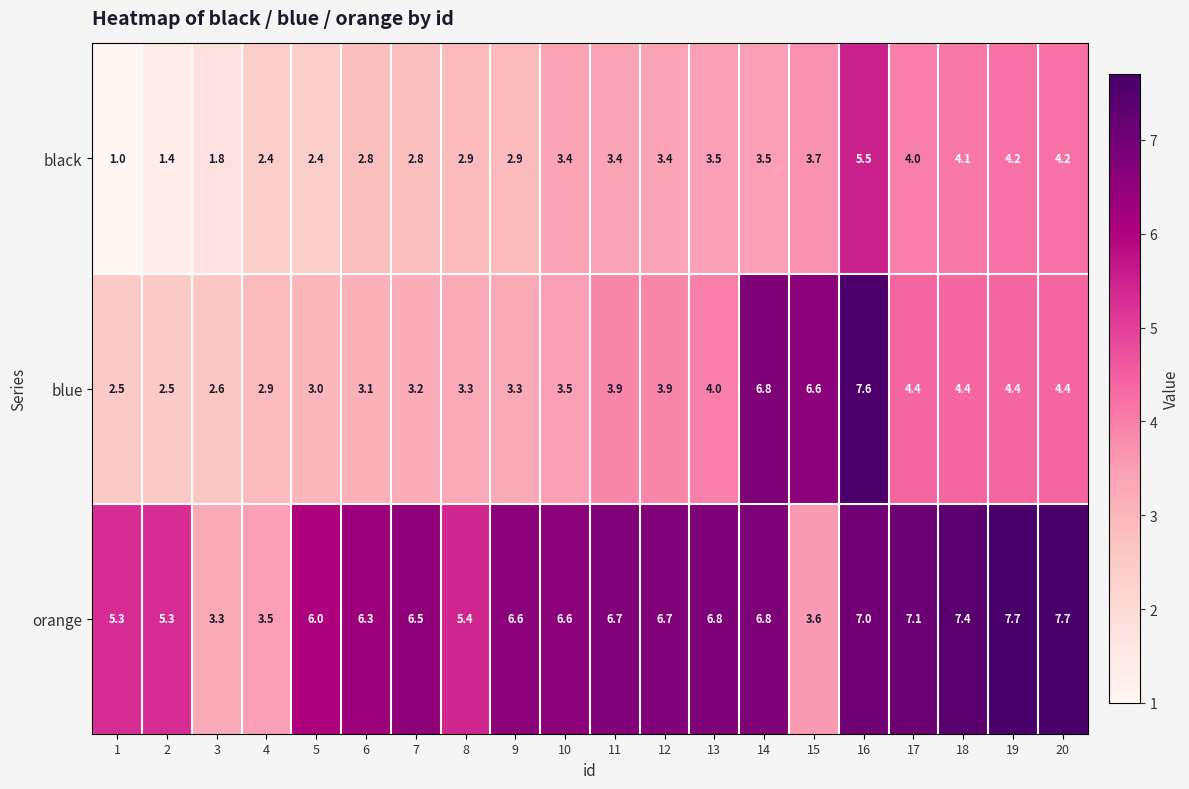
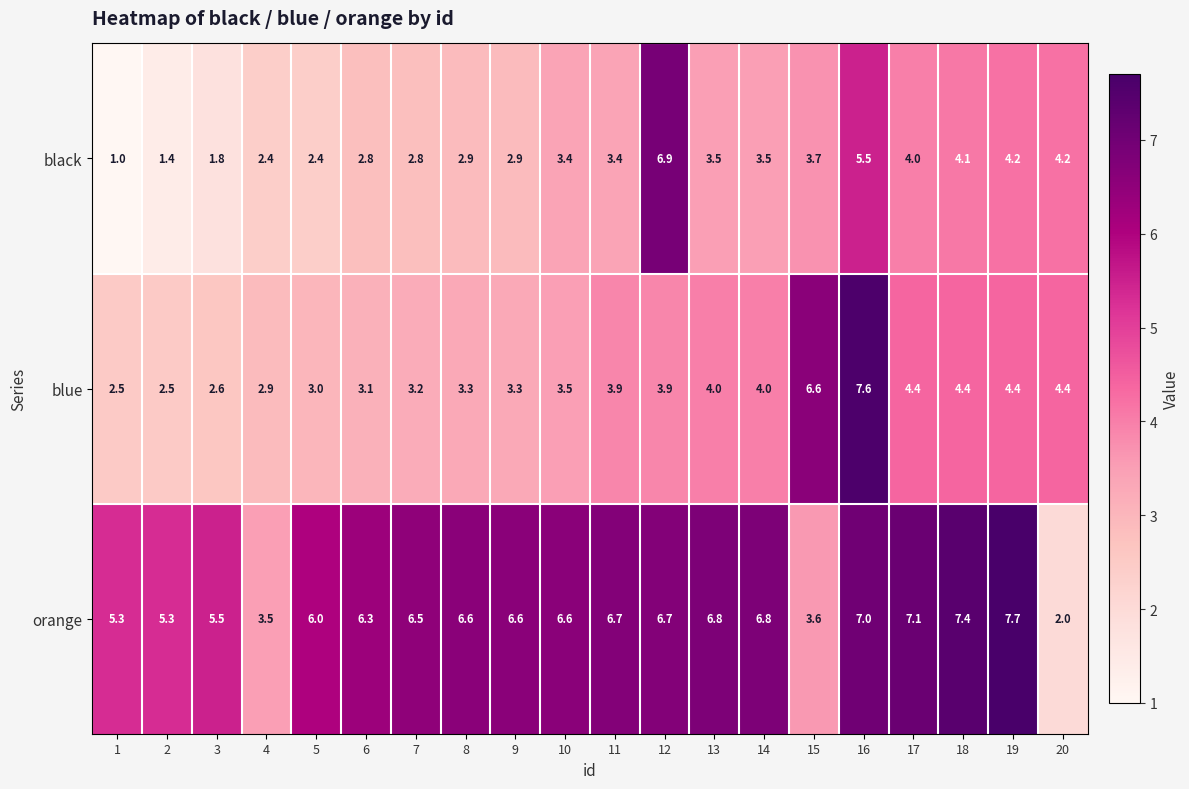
black, 12: 3.4 -> 6.9
blue, 14: 6.8 -> 4.0
orange, 3: 3.3 -> 5.5
orange, 8: 5.4 -> 6.6
orange, 20: 7.7 -> 2.0
